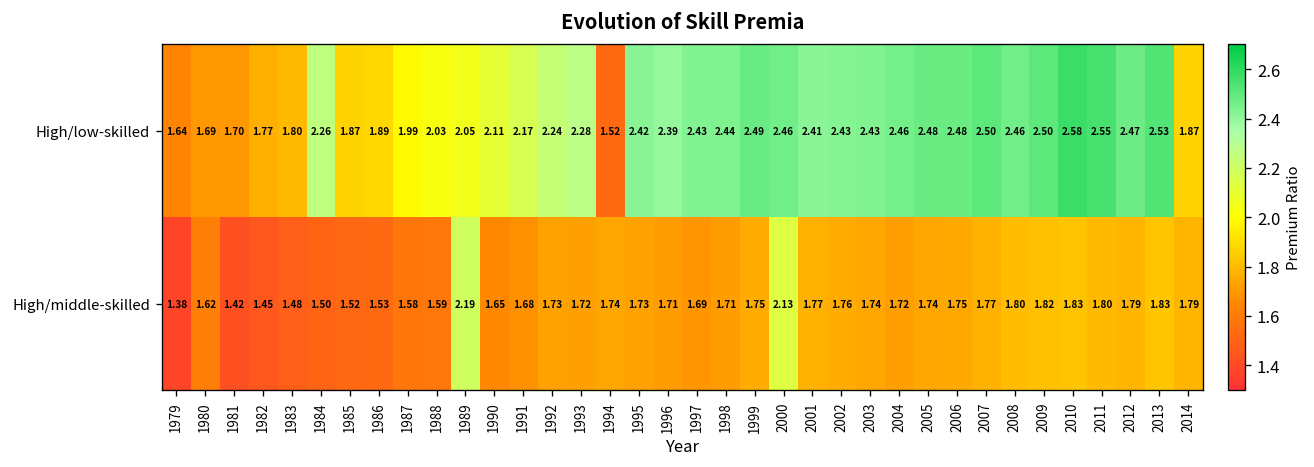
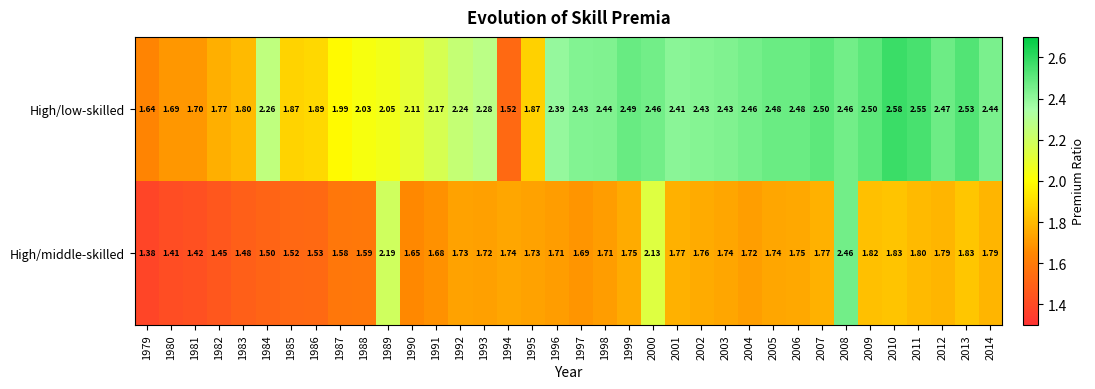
High/low-skilled, 1995: 2.42 -> 1.87
High/low-skilled, 2014: 1.87 -> 2.44
High/middle-skilled, 1980: 1.62 -> 1.41
High/middle-skilled, 2008: 1.80 -> 2.46
